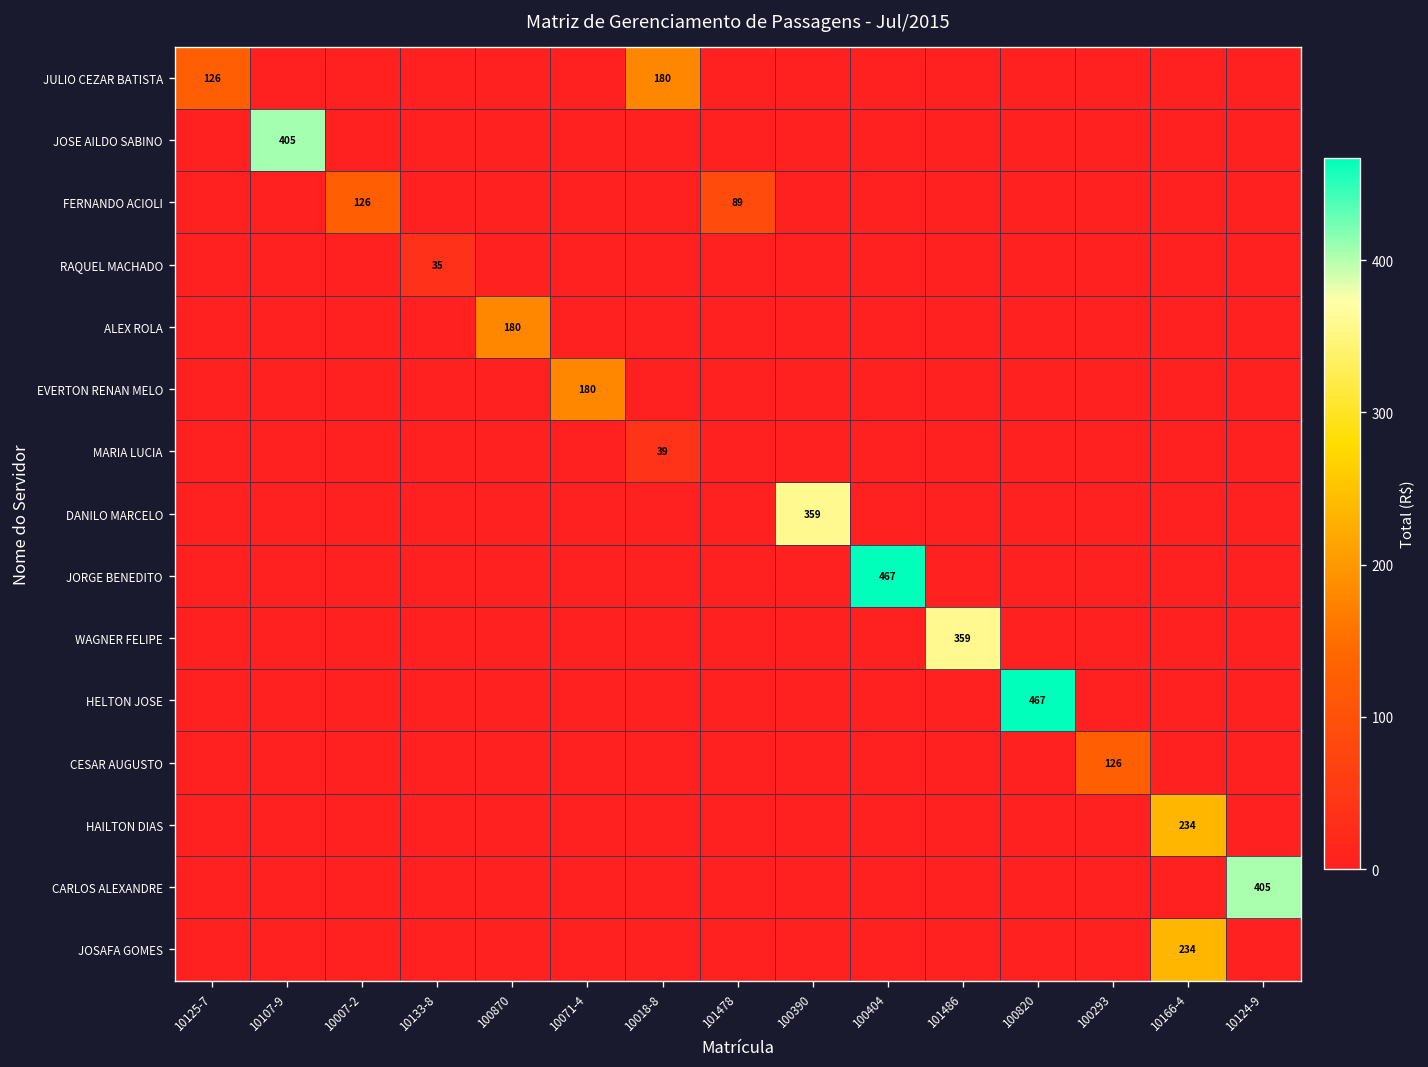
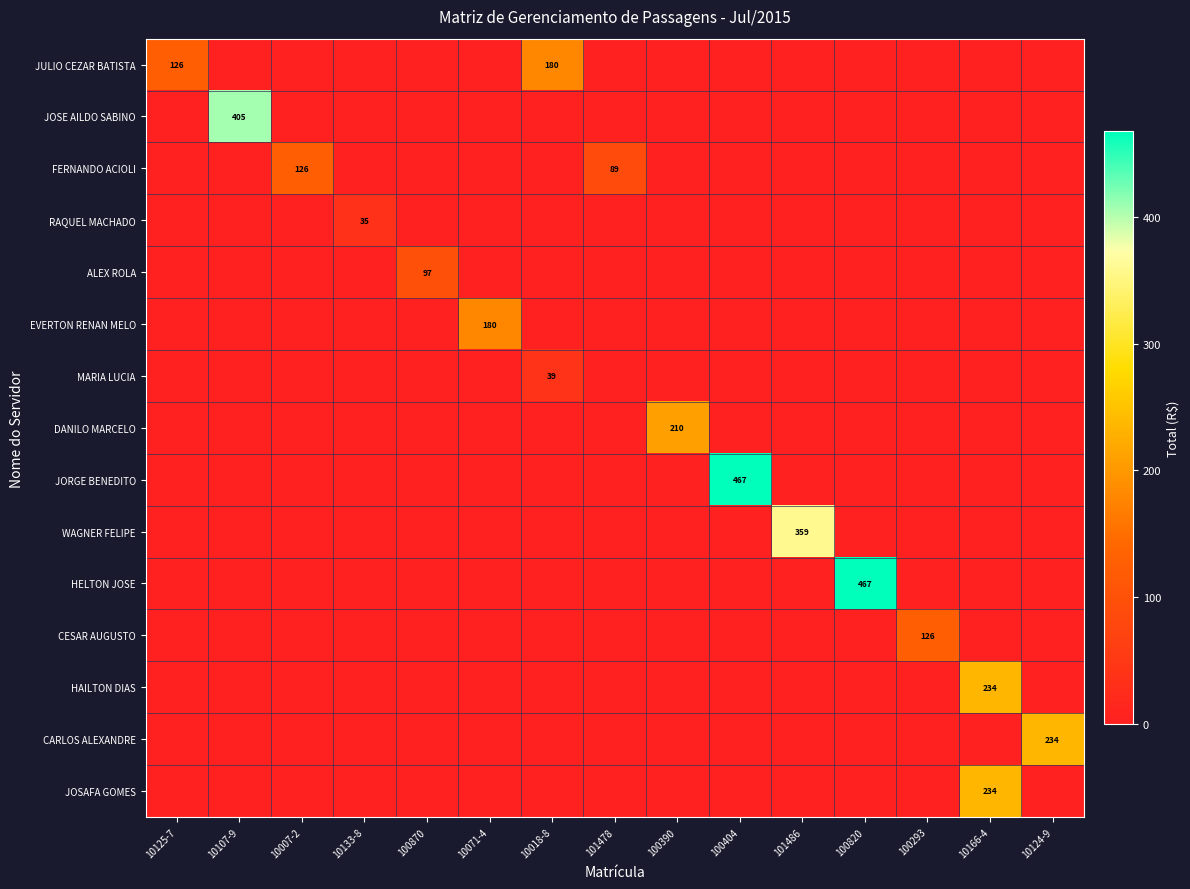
ALEX ROLA, 100870: 180 -> 97
DANILO MARCELO, 100390: 359 -> 210
CARLOS ALEXANDRE, 10124-9: 405 -> 234
